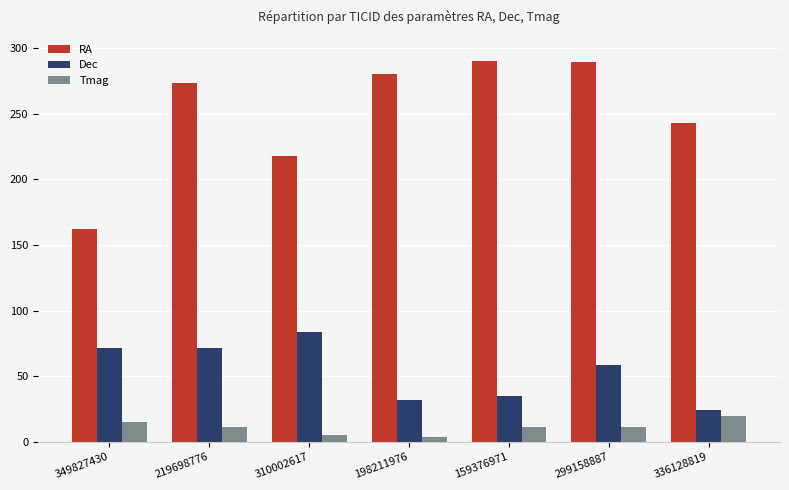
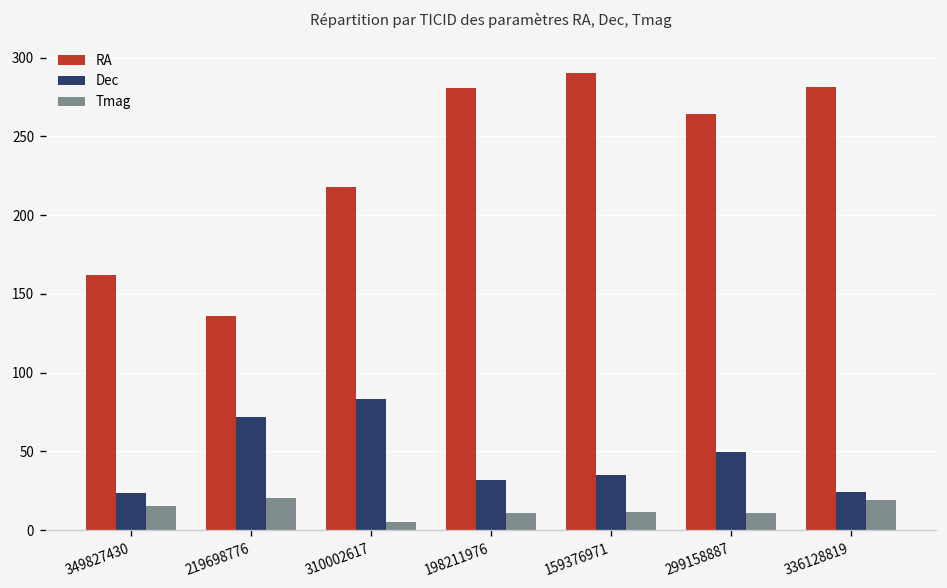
Dec, 349827430: 72 -> 24
RA, 219698776: 273 -> 136
Tmag, 219698776: 11 -> 20
Tmag, 198211976: 4 -> 11
RA, 299158887: 289 -> 264
Dec, 299158887: 58 -> 50
RA, 336128819: 243 -> 281
